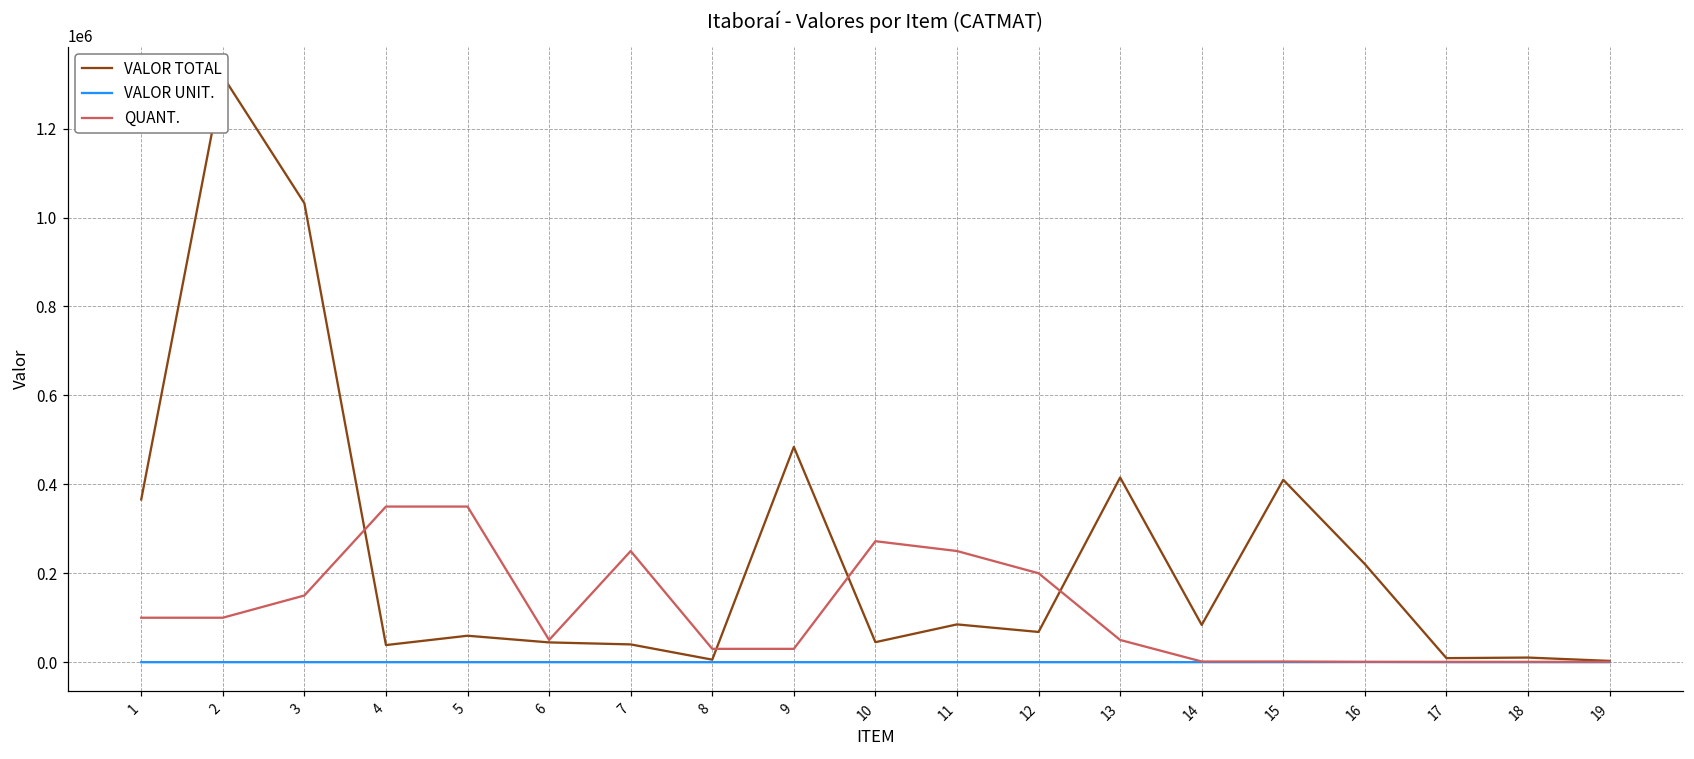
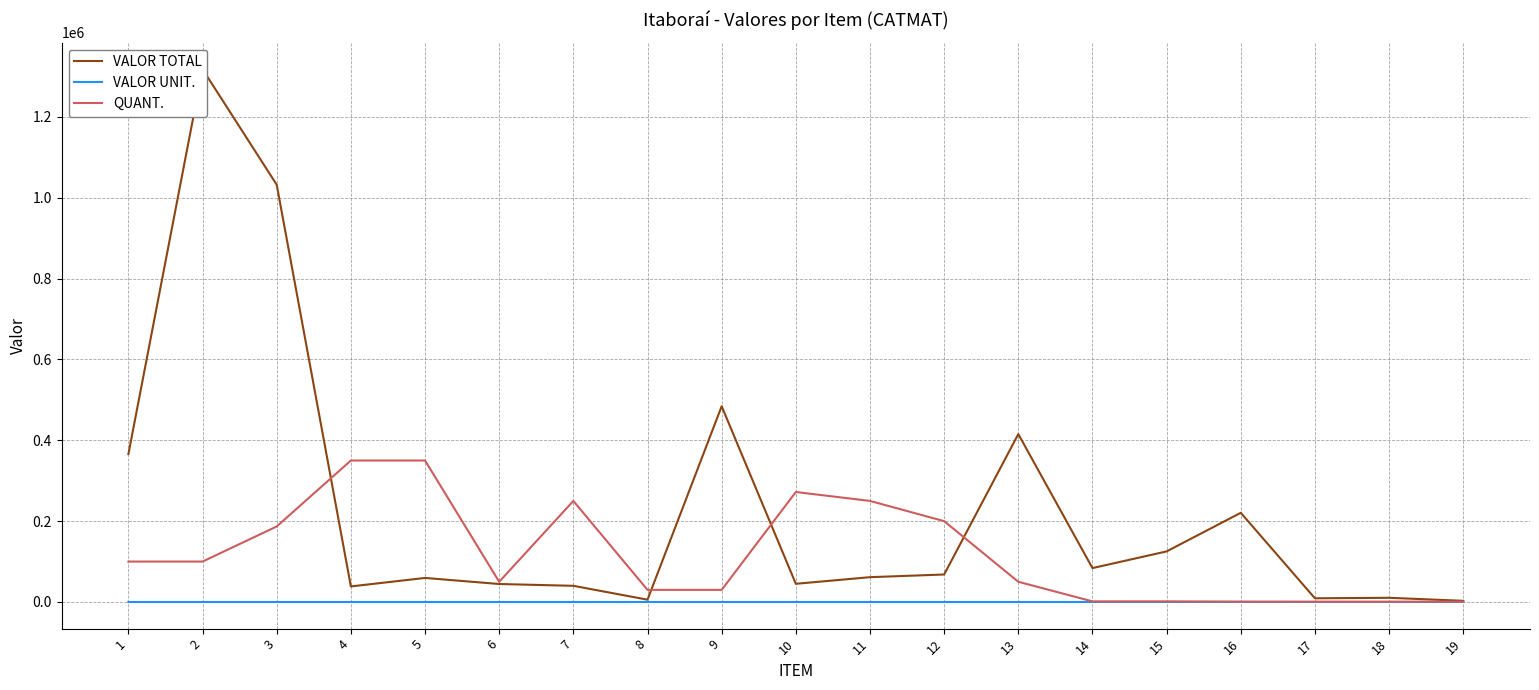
QUANT., 3: 150000 -> 190000
VALOR TOTAL, 11: 90000 -> 60000
VALOR TOTAL, 15: 410000 -> 130000
